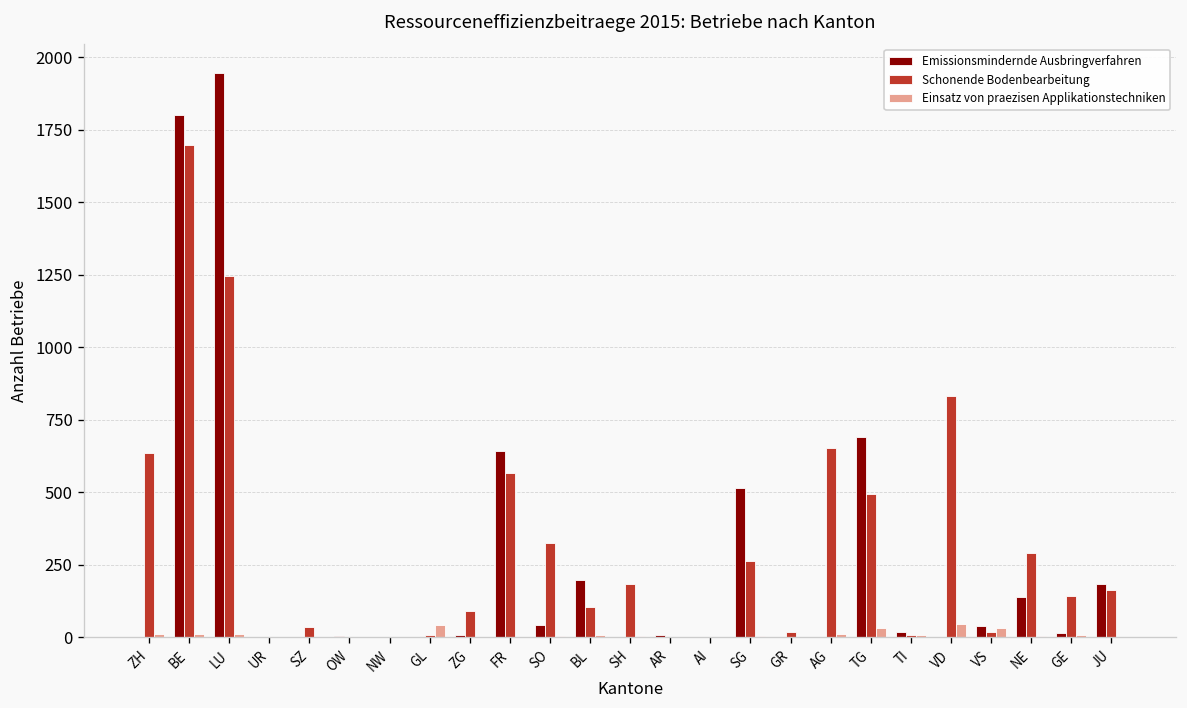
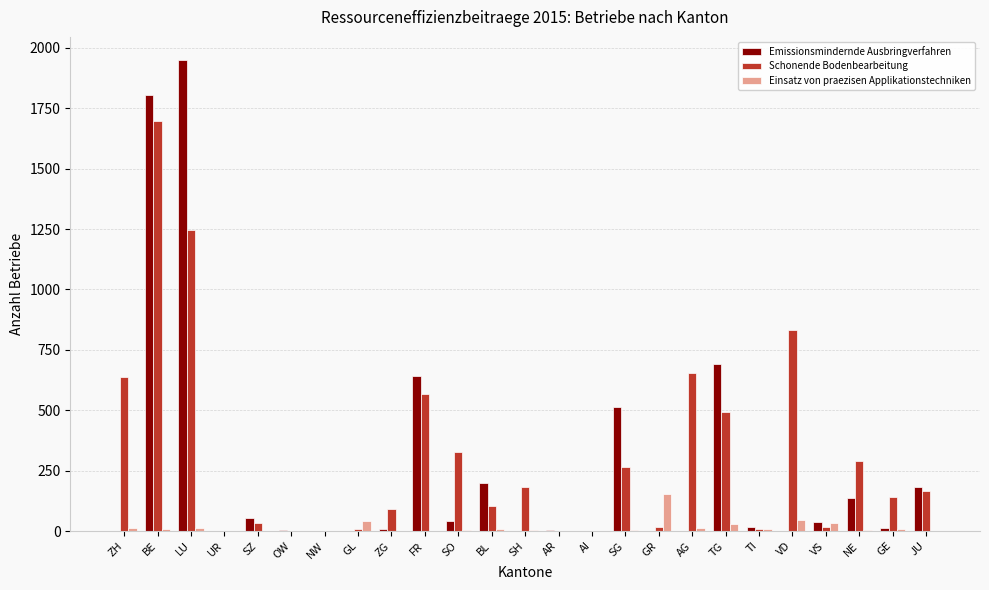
Emissionsmindernde Ausbringverfahren, SZ: 0 -> 50
Einsatz von praezisen Applikationstechniken, GR: 0 -> 150
